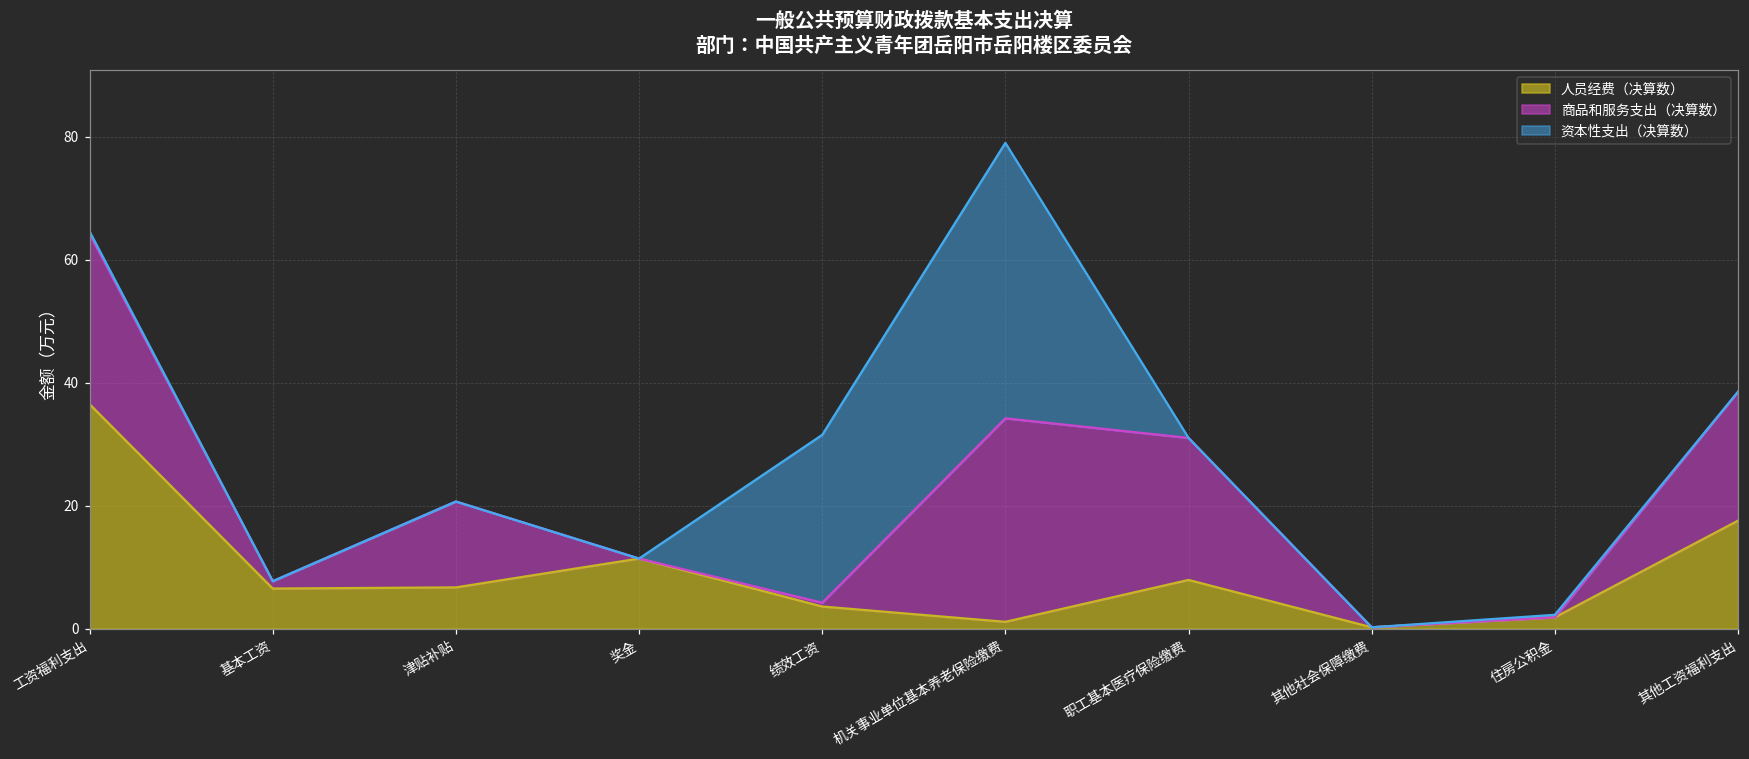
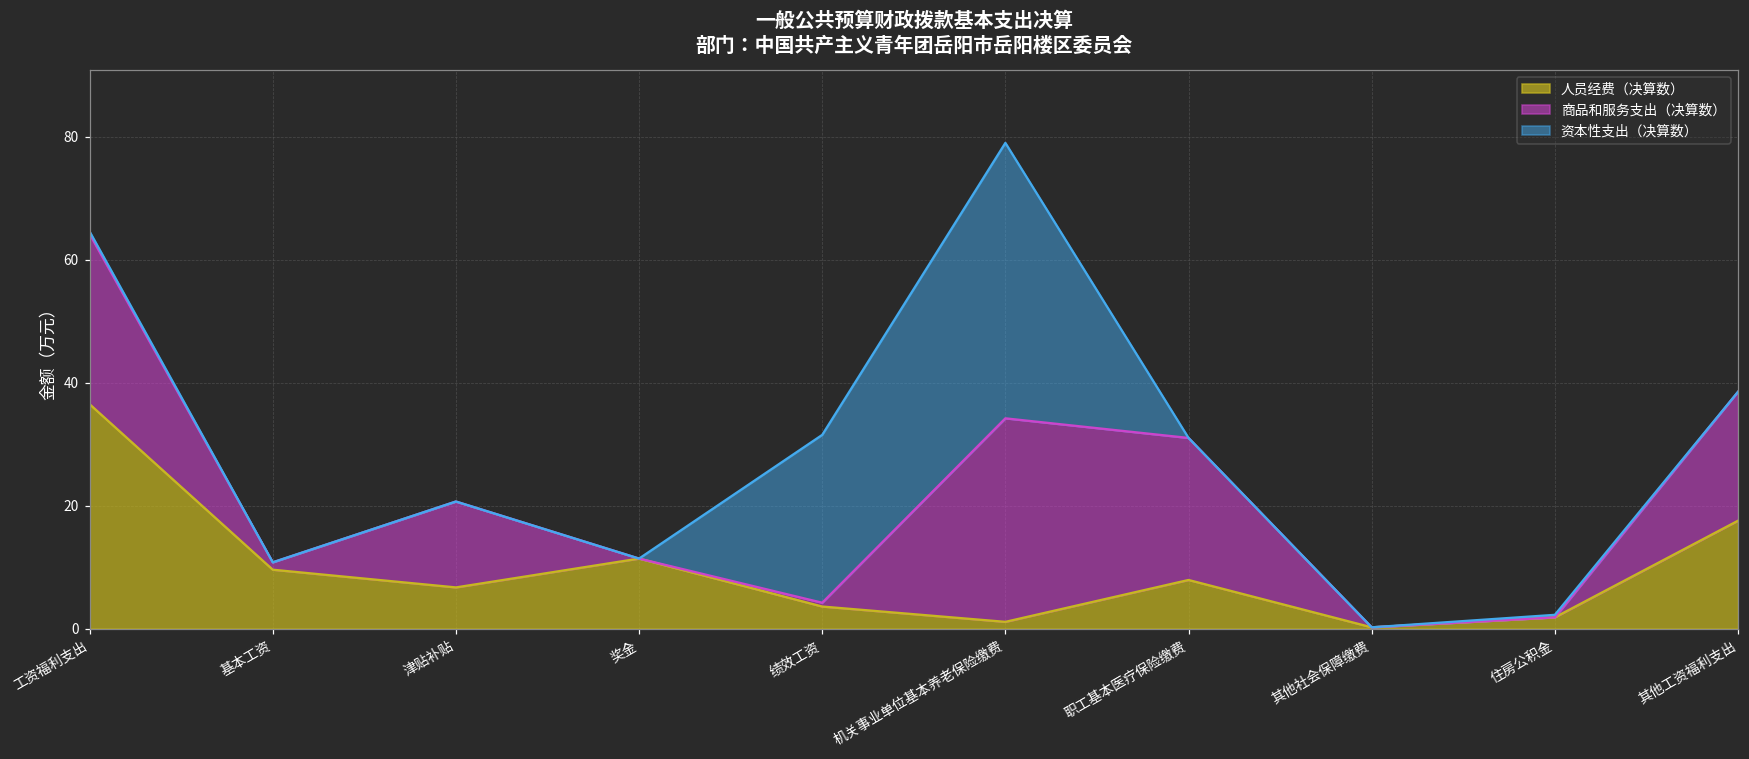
人员经费（决算数）, 基本工资: 7 -> 10
